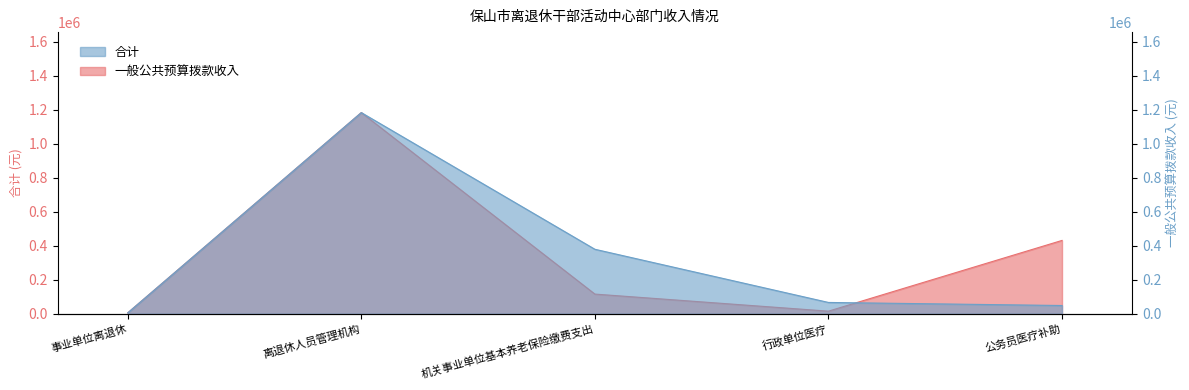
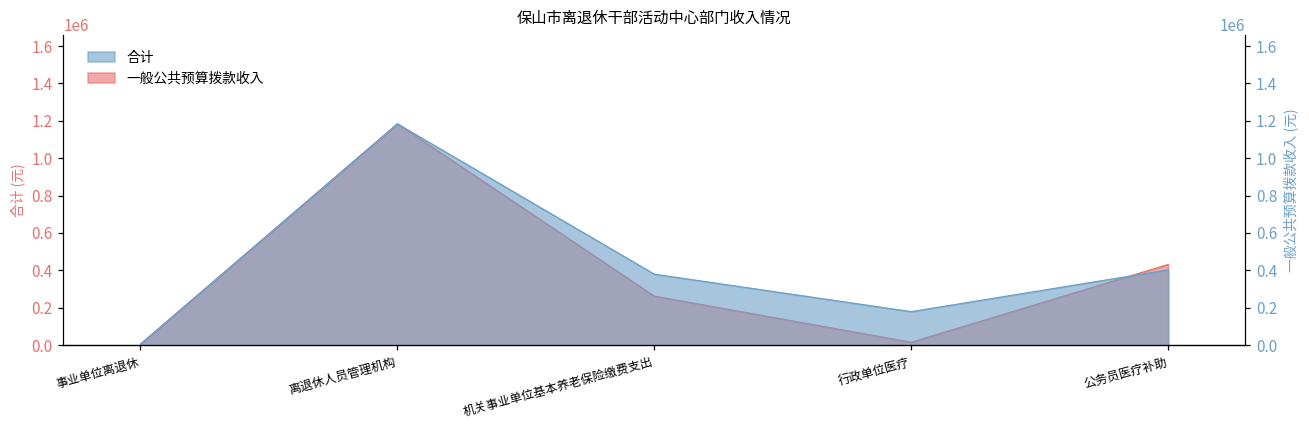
一般公共预算拨款收入, 机关事业单位基本养老保险缴费支出: 120000 -> 260000
合计, 行政单位医疗: 70000 -> 180000
合计, 公务员医疗补助: 50000 -> 400000
